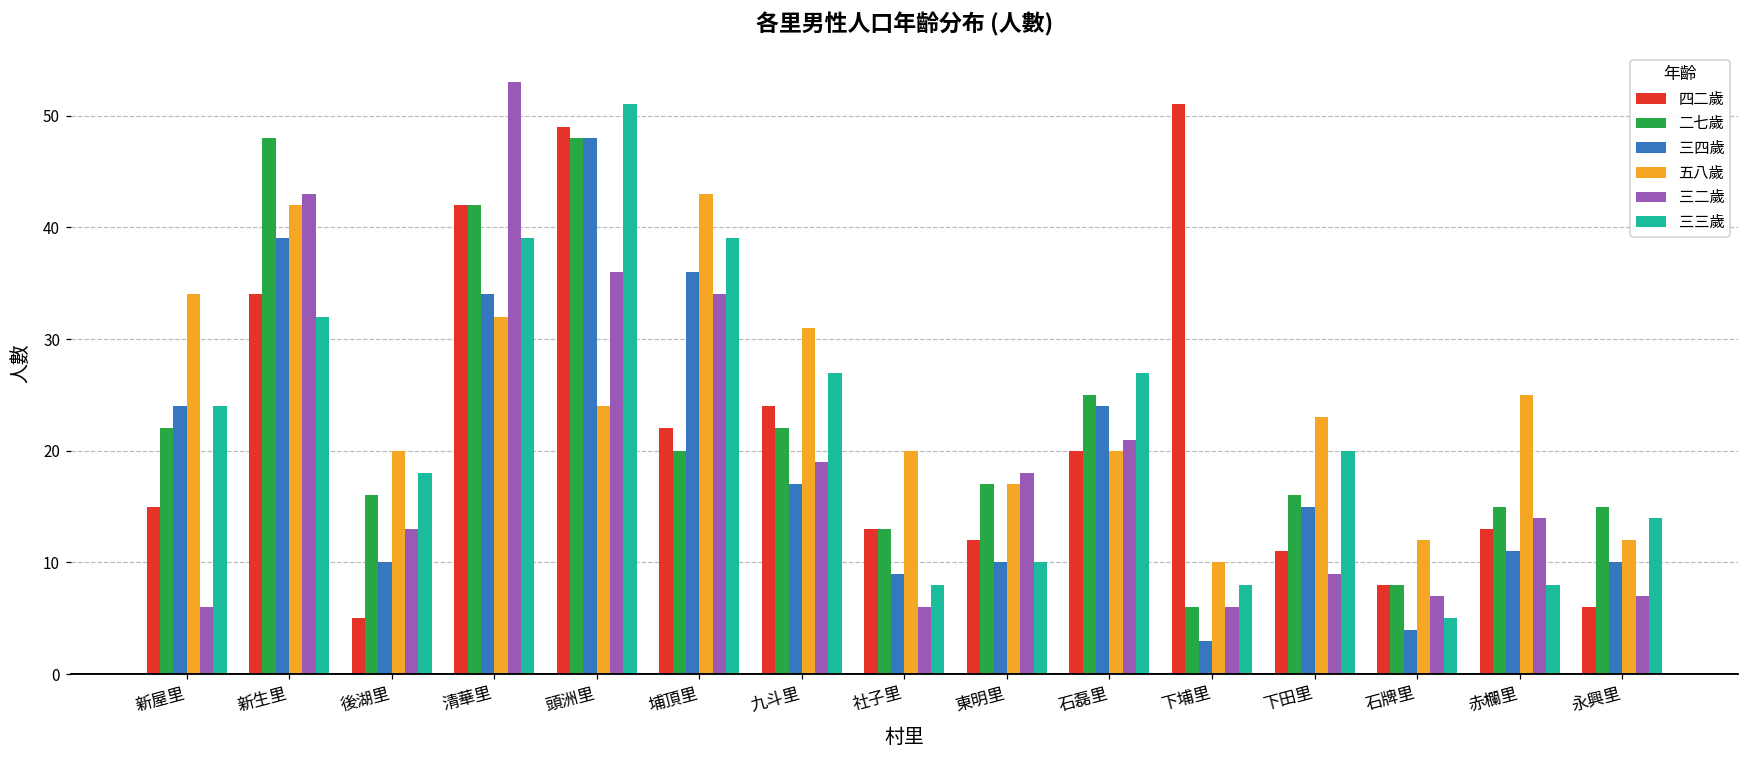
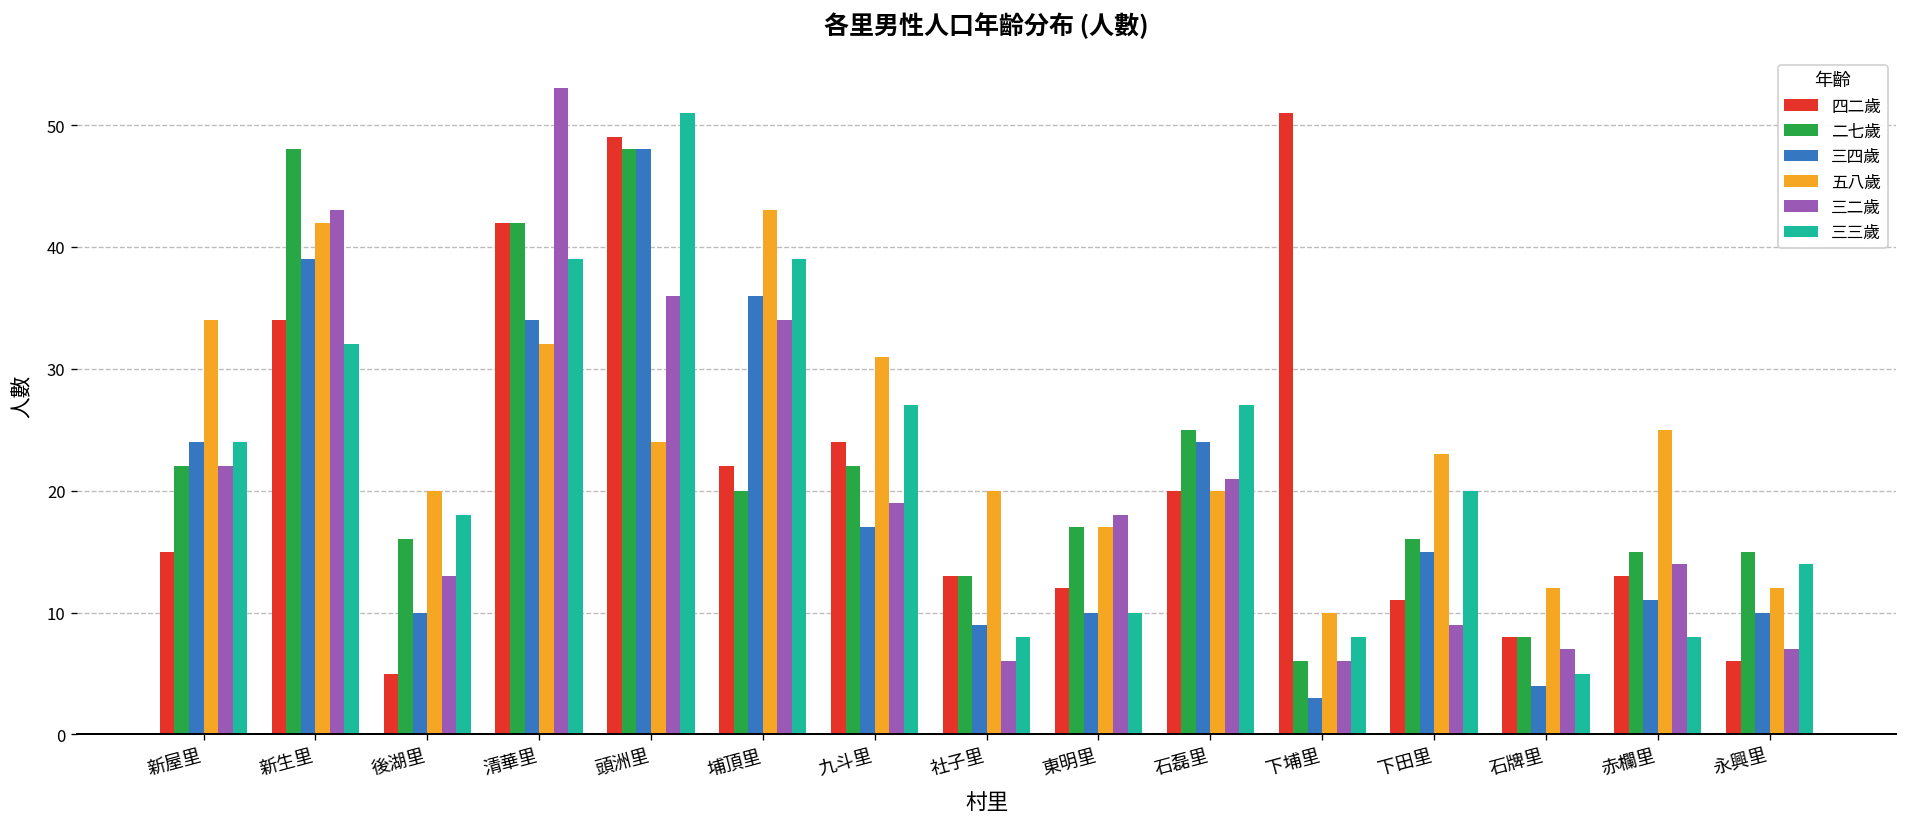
三二歲, 新屋里: 6 -> 22
